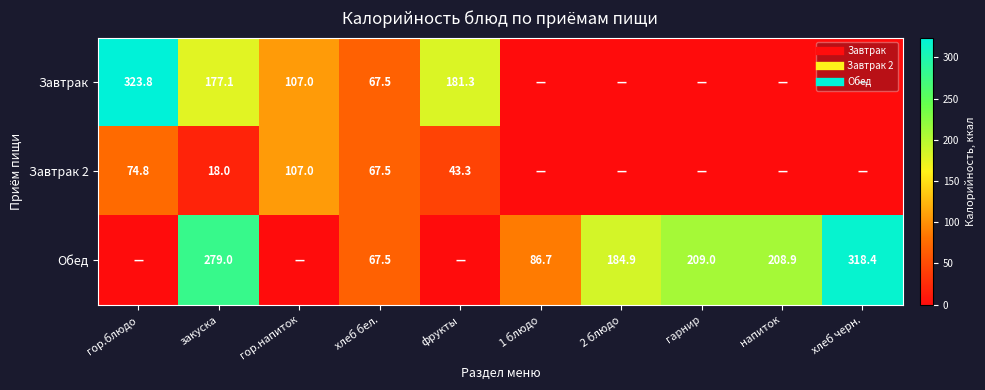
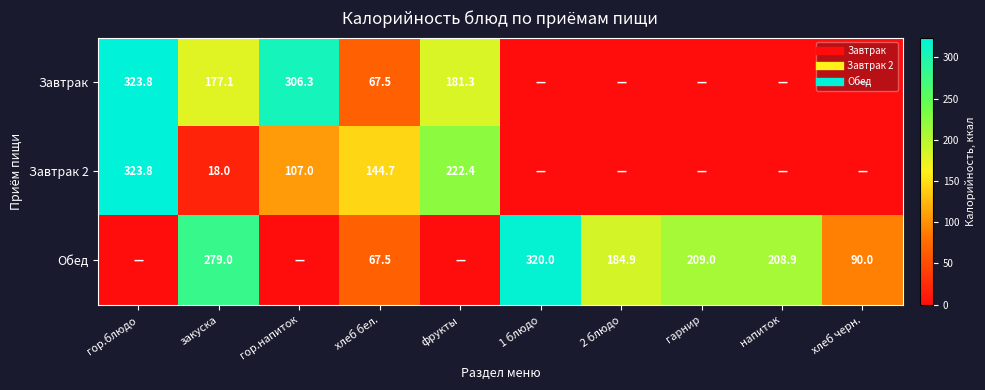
Завтрак, гор.напиток: 107.0 -> 306.3
Завтрак 2, гор.блюдо: 74.8 -> 323.8
Завтрак 2, хлеб бел.: 67.5 -> 144.7
Завтрак 2, фрукты: 43.3 -> 222.4
Обед, 1 блюдо: 86.7 -> 320.0
Обед, хлеб черн.: 318.4 -> 90.0
